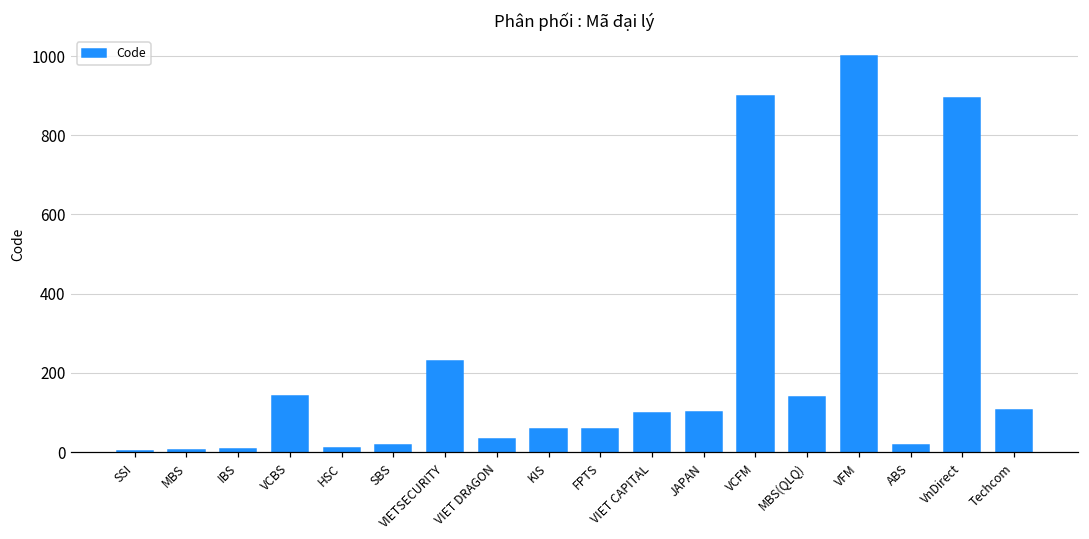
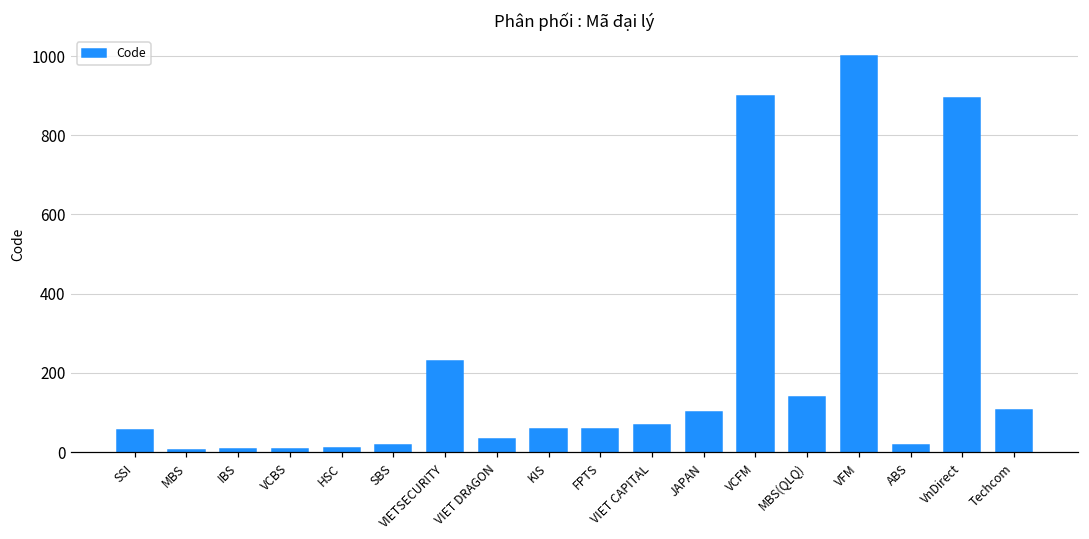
SSI: 0 -> 60
VCBS: 140 -> 10
VIET CAPITAL: 100 -> 70
